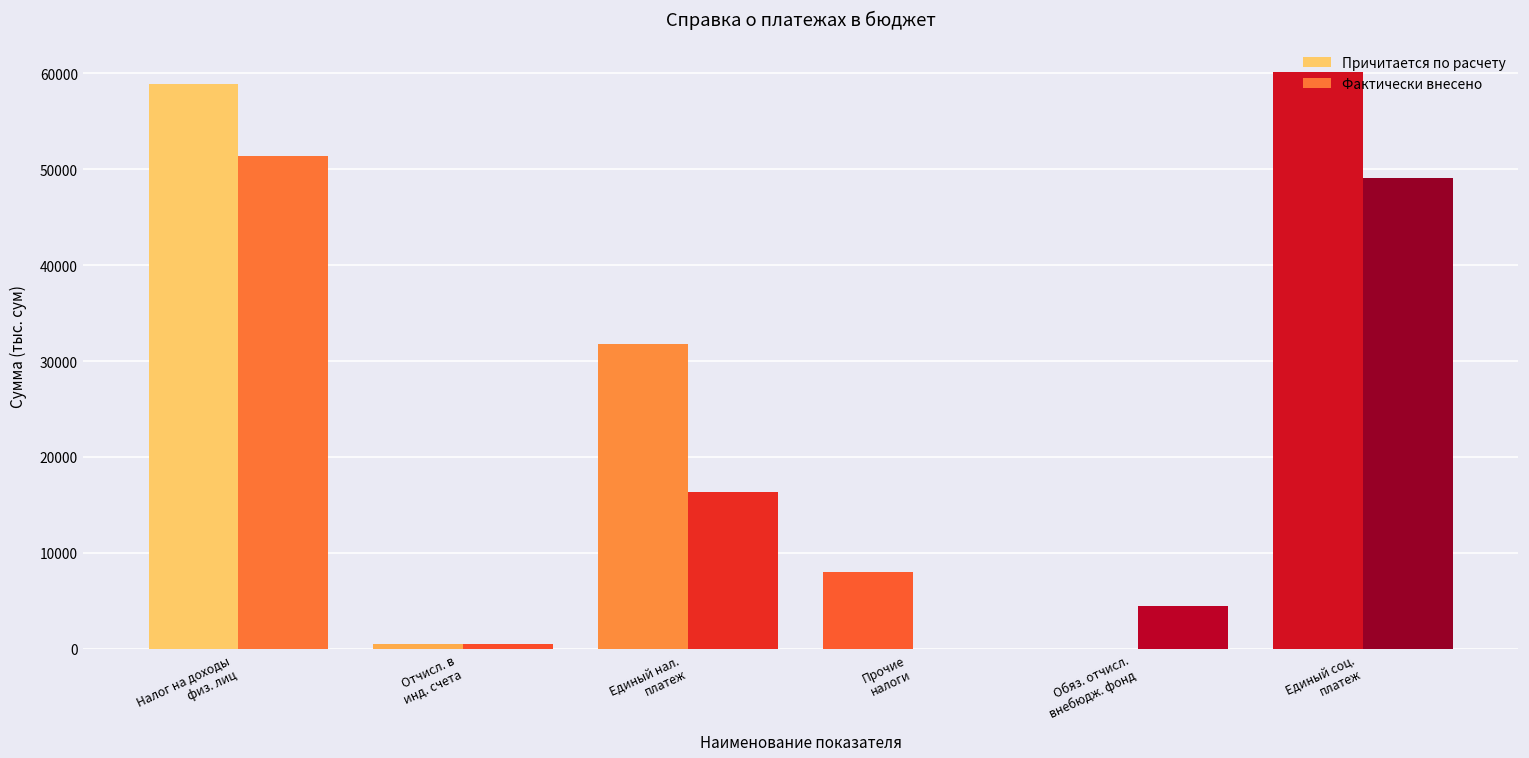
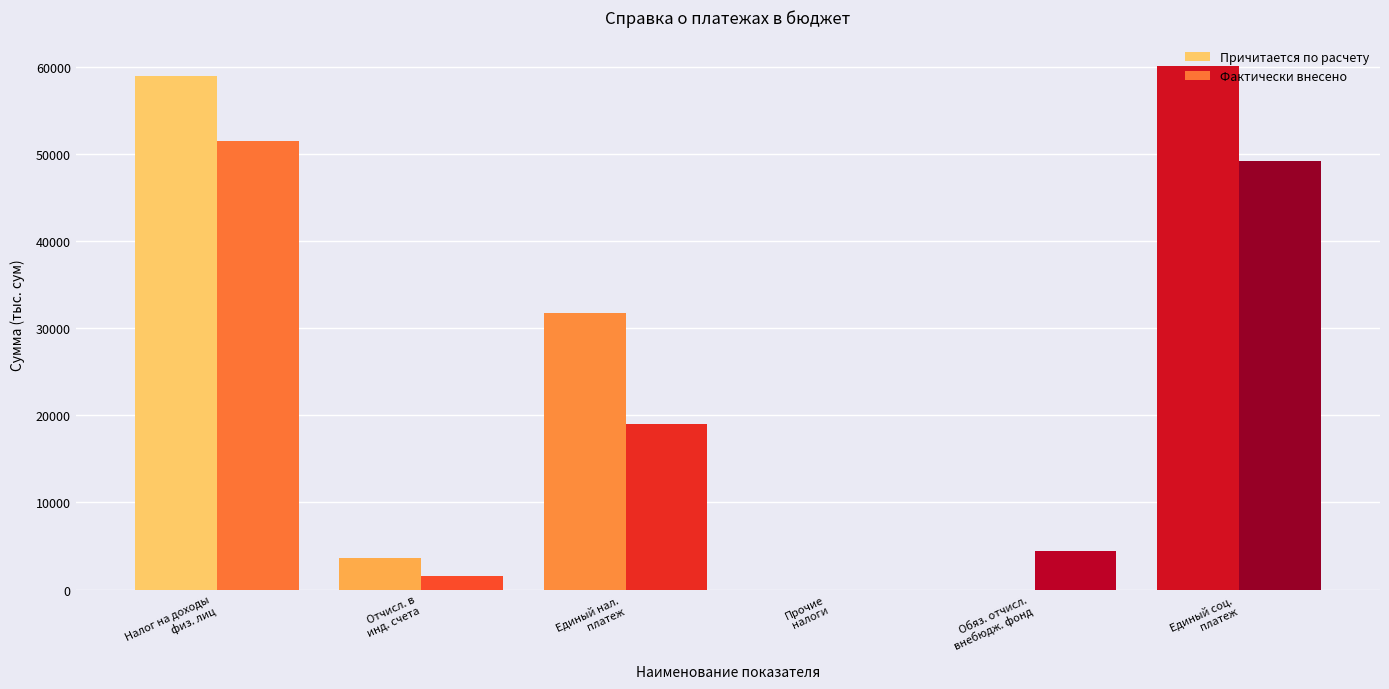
Причитается по расчету, Отчисл. в инд. счета: 0 -> 4000
Фактически внесено, Отчисл. в инд. счета: 0 -> 2000
Фактически внесено, Единый нал. платеж: 16000 -> 19000
Причитается по расчету, Прочие налоги: 8000 -> 0
